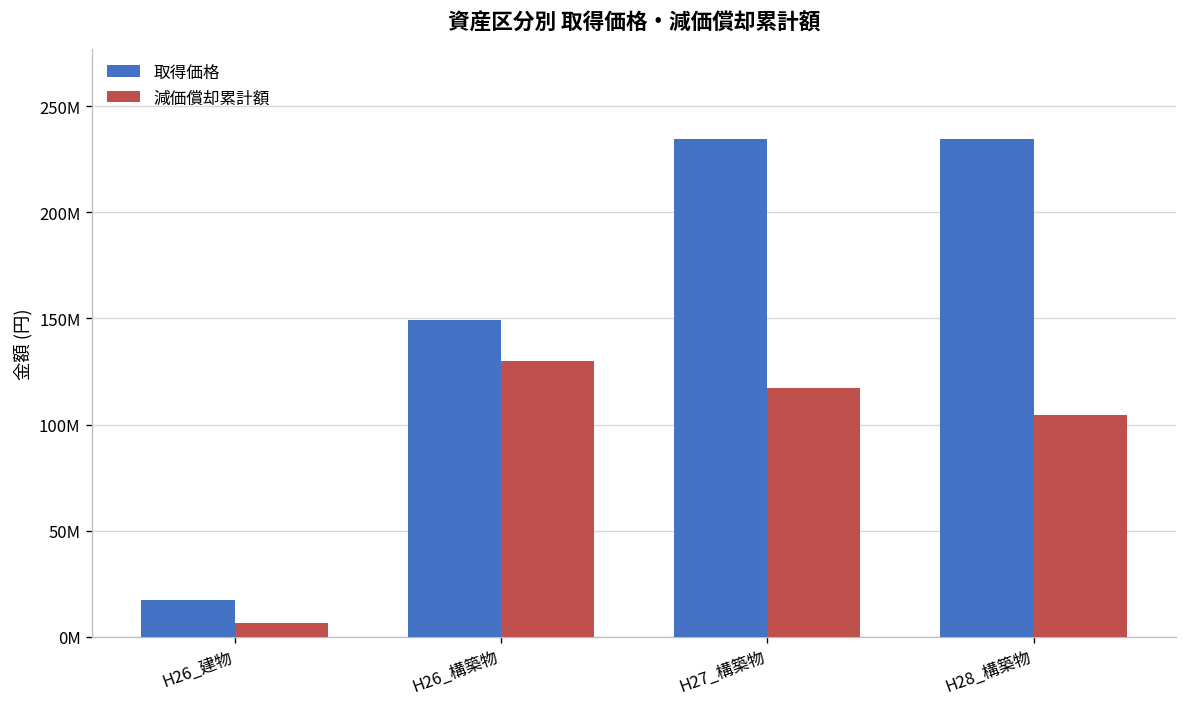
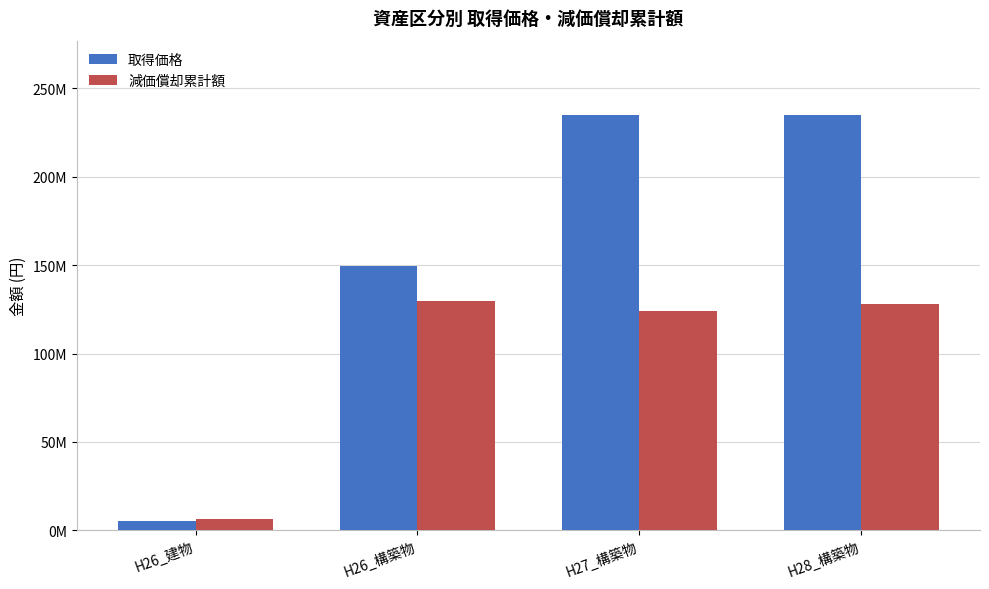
取得価格, H26_建物: 17000000 -> 5000000
減価償却累計額, H27_構築物: 117000000 -> 124000000
減価償却累計額, H28_構築物: 104000000 -> 128000000
